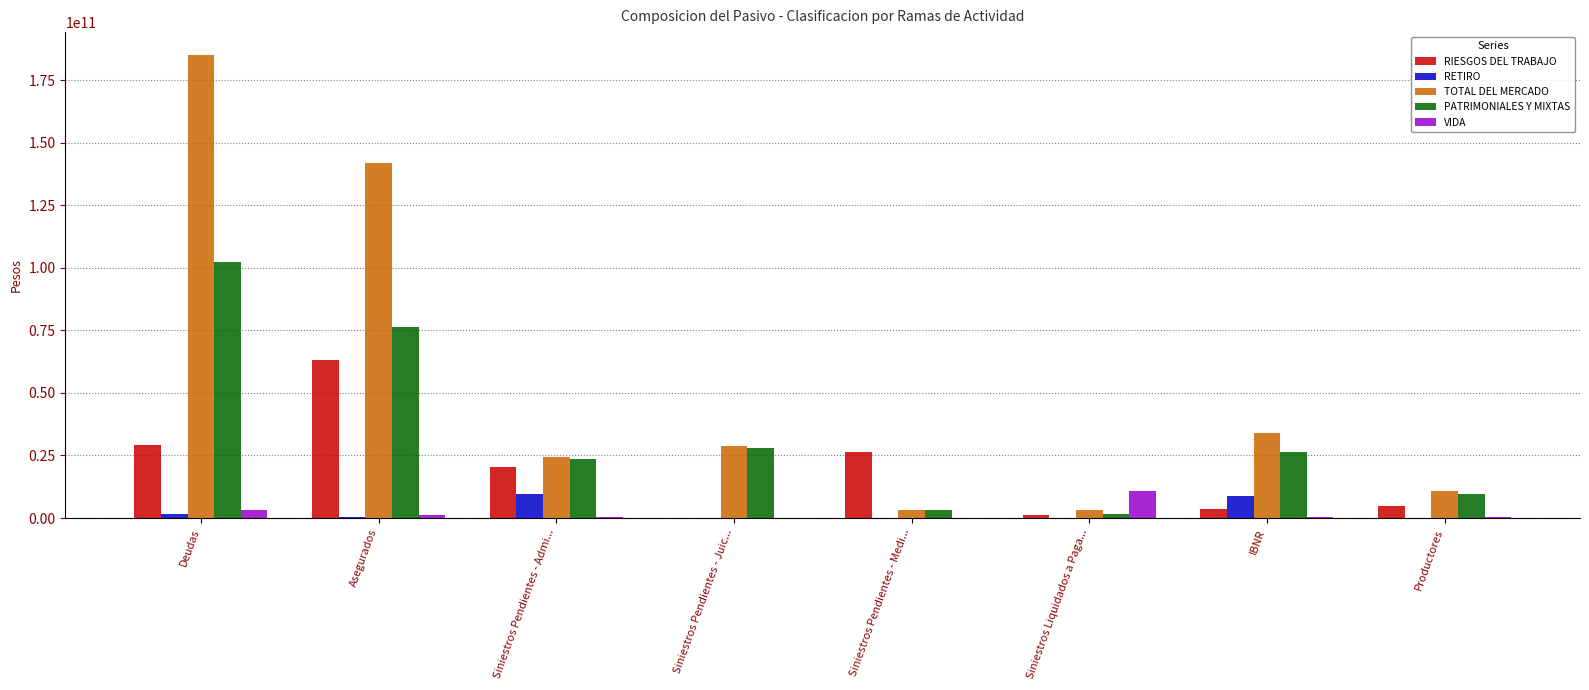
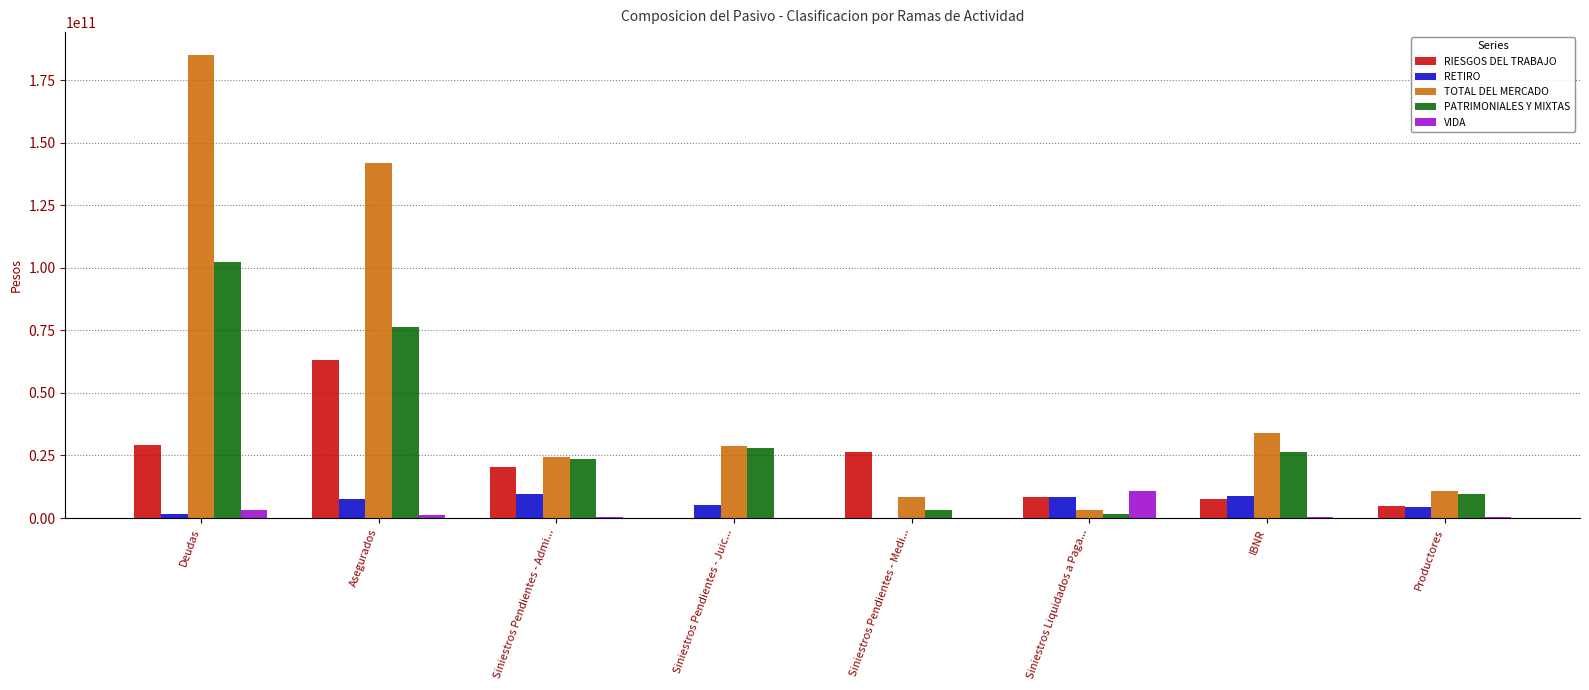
RETIRO, Asegurados: 0 -> 7000000000
RETIRO, Siniestros Pendientes - Juic...: 0 -> 5000000000
TOTAL DEL MERCADO, Siniestros Pendientes - Medi...: 3000000000 -> 8000000000
RIESGOS DEL TRABAJO, Siniestros Liquidados a Paga...: 1000000000 -> 8000000000
RETIRO, Siniestros Liquidados a Paga...: 0 -> 8000000000
RIESGOS DEL TRABAJO, IBNR: 3000000000 -> 7000000000
RETIRO, Productores: 0 -> 4000000000
